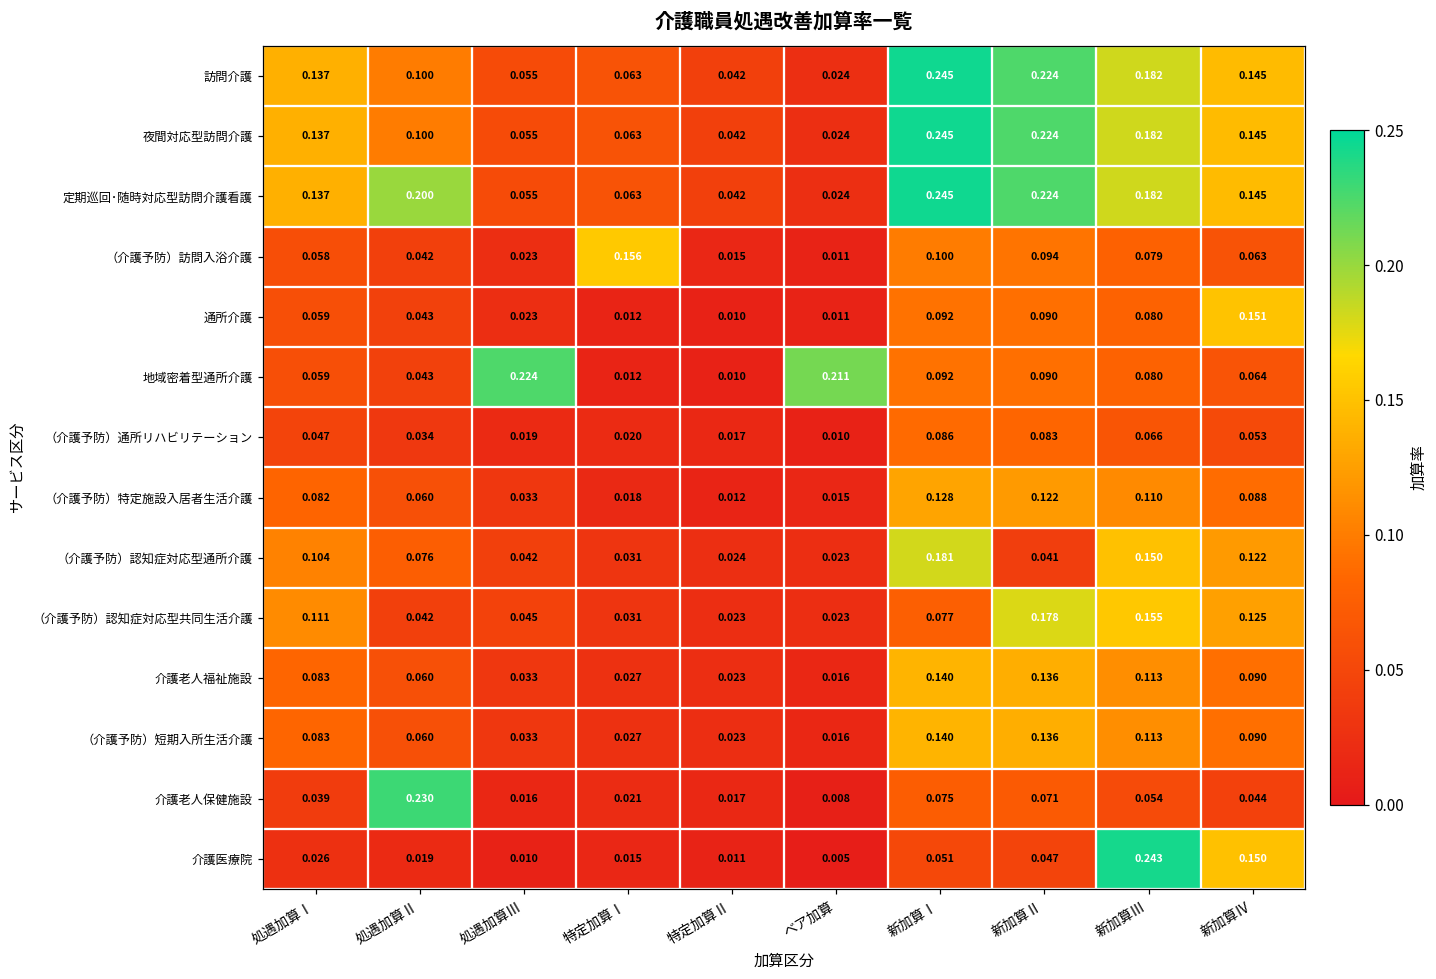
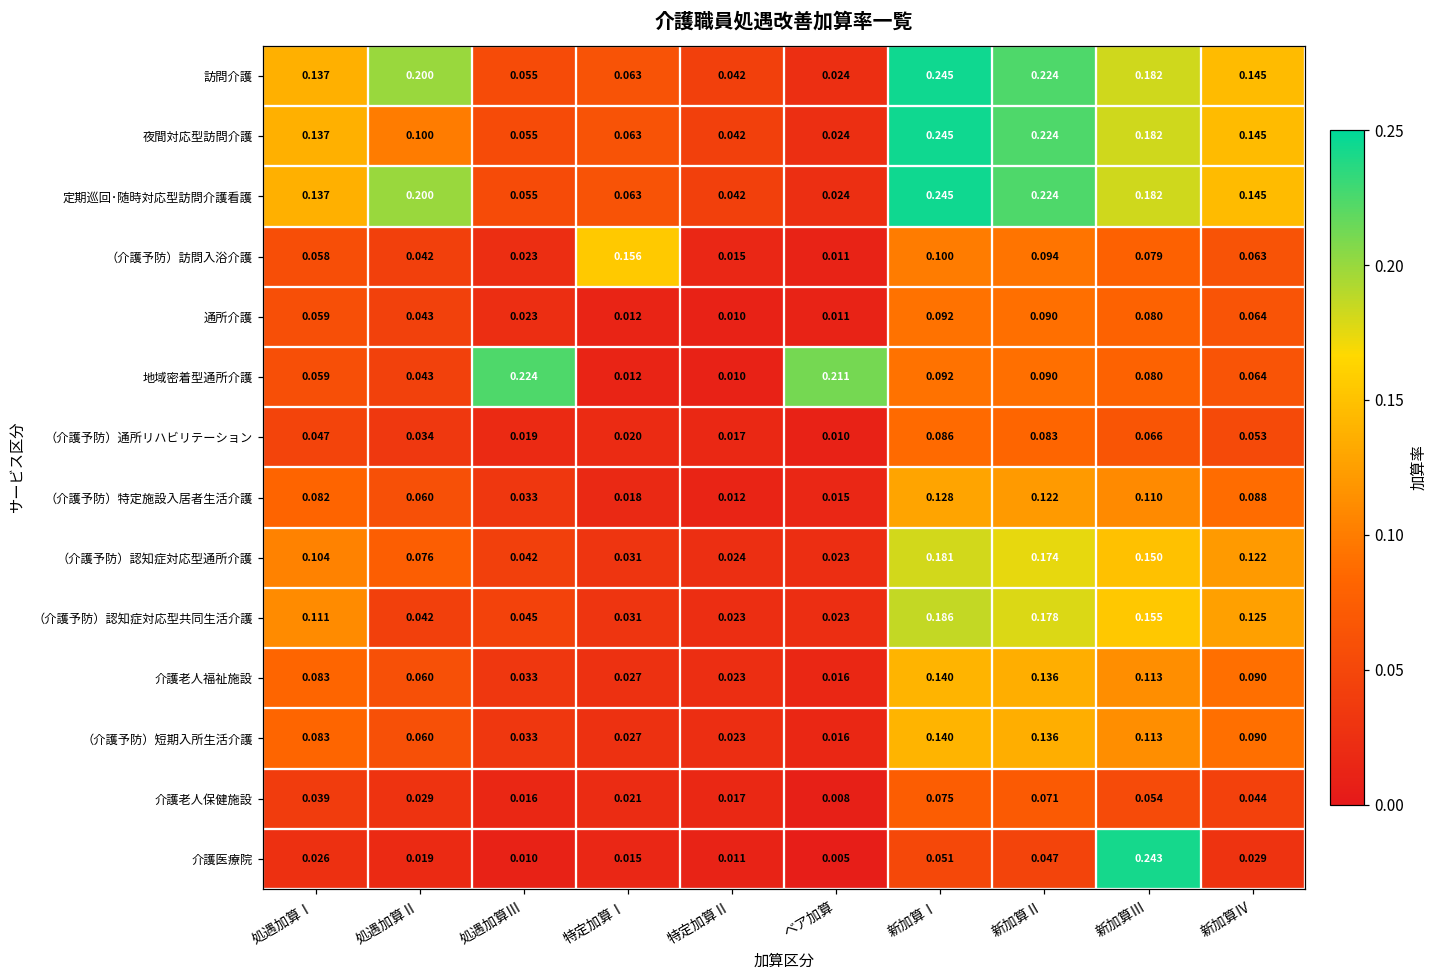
訪問介護, 処遇加算Ⅱ: 0.100 -> 0.200
通所介護, 新加算Ⅳ: 0.151 -> 0.064
（介護予防）認知症対応型通所介護, 新加算Ⅱ: 0.041 -> 0.174
（介護予防）認知症対応型共同生活介護, 新加算Ⅰ: 0.077 -> 0.186
介護老人保健施設, 処遇加算Ⅱ: 0.230 -> 0.029
介護医療院, 新加算Ⅳ: 0.150 -> 0.029
